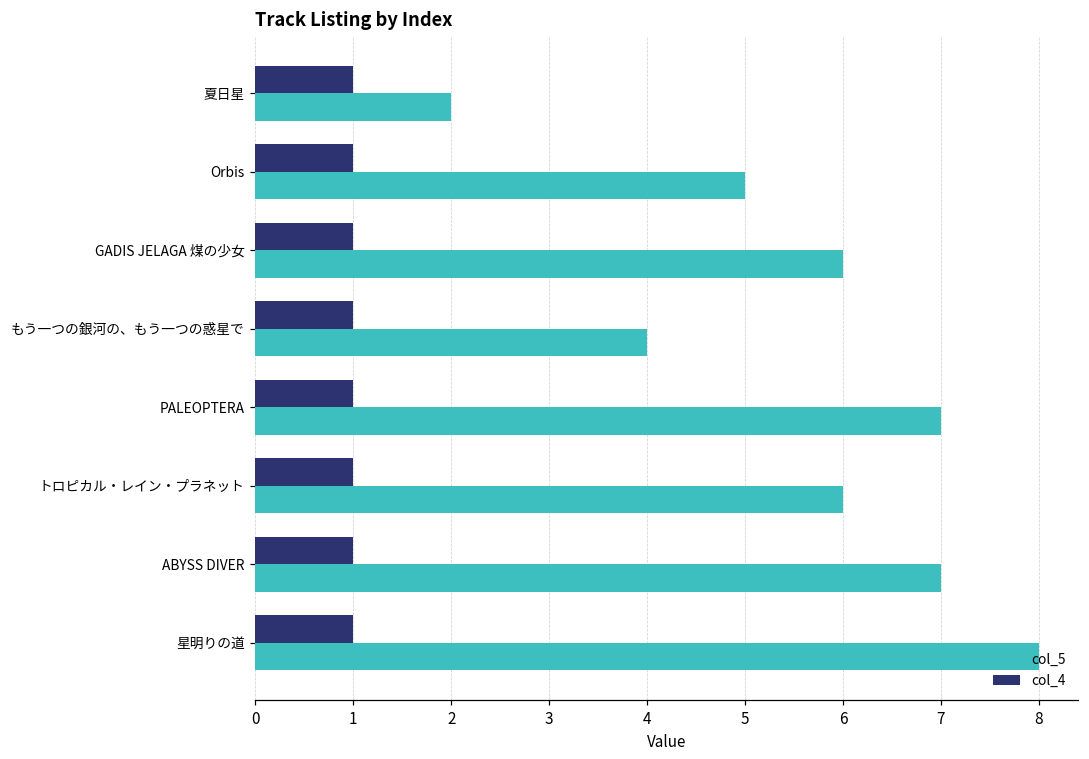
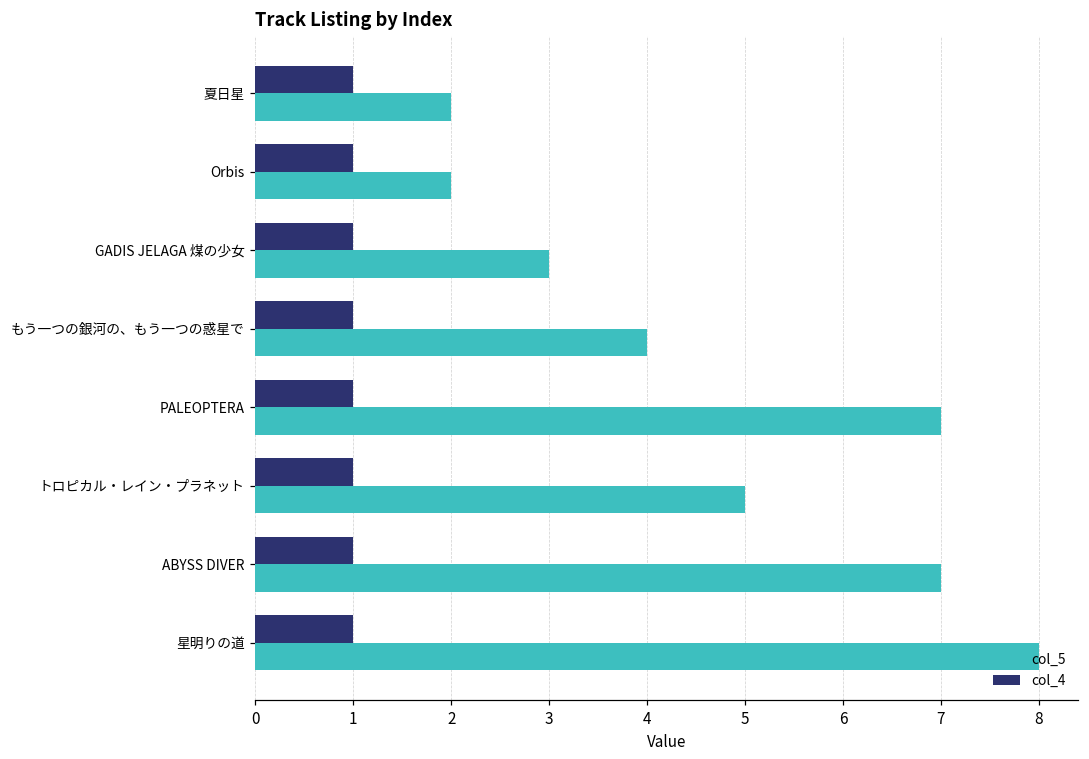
col_5, Orbis: 5 -> 2
col_5, GADIS JELAGA 煤の少女: 6 -> 3
col_5, トロピカル・レイン・プラネット: 6 -> 5
